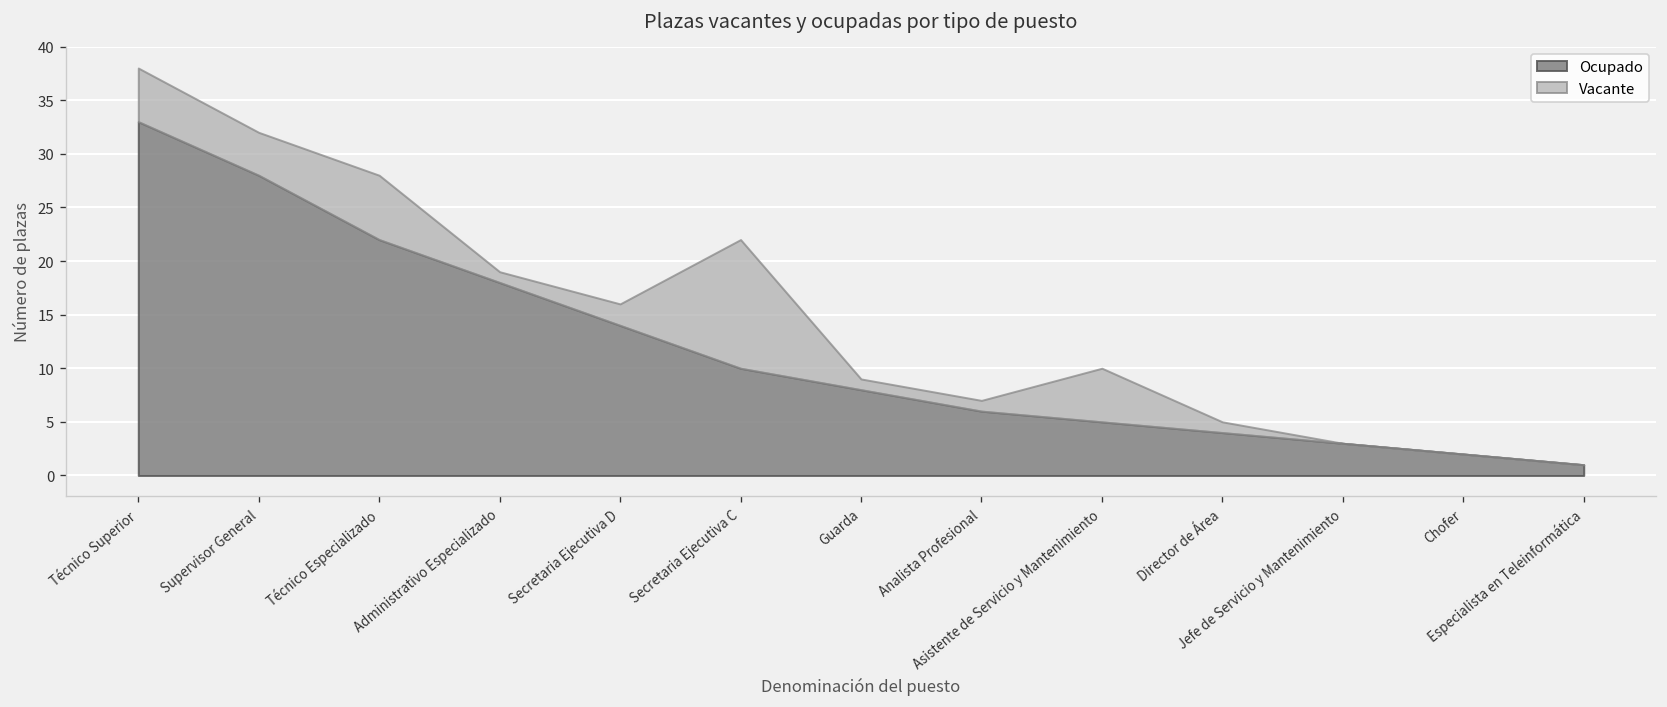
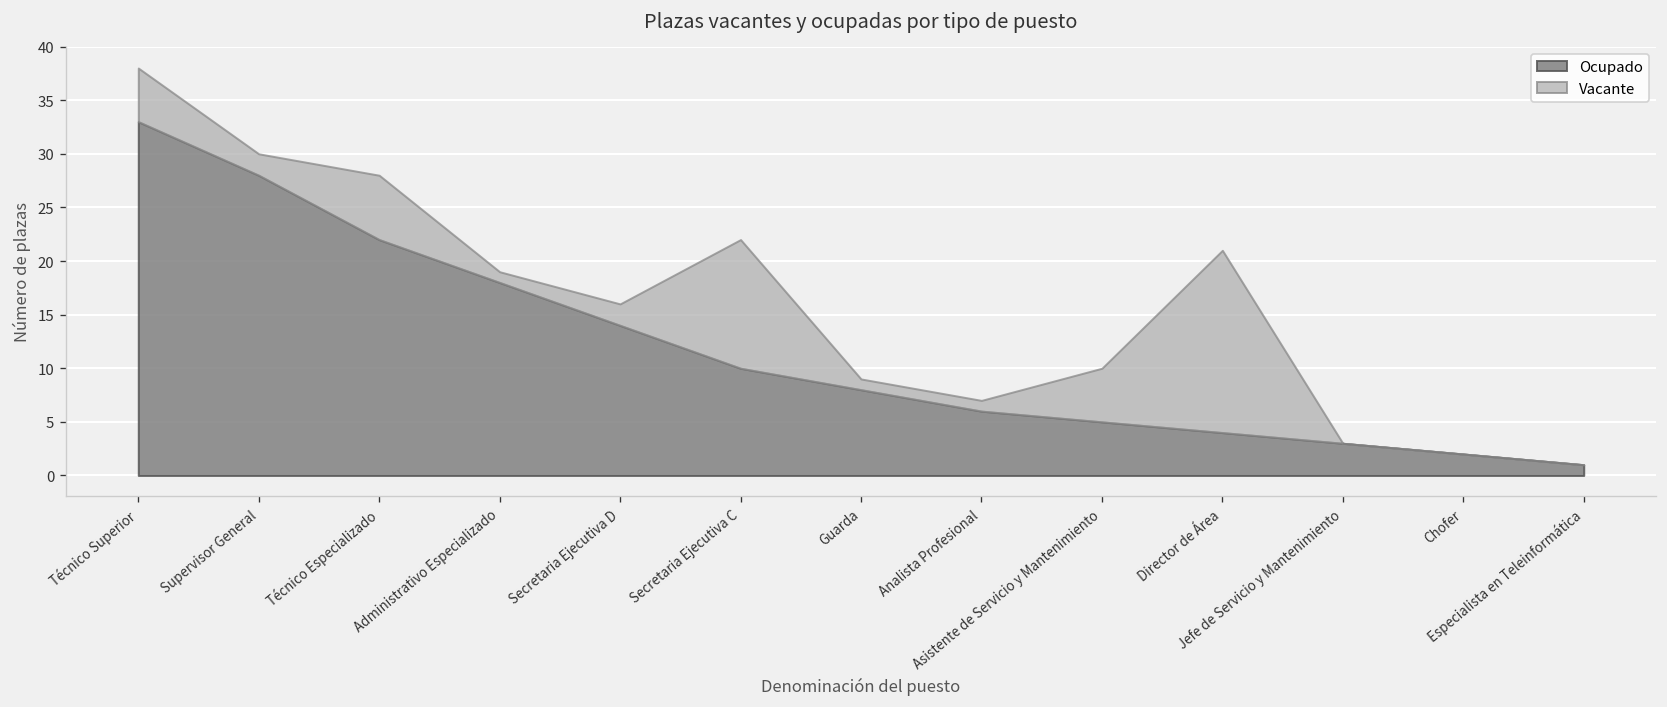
Vacante, Supervisor General: 4 -> 2
Vacante, Director de Área: 1 -> 17
